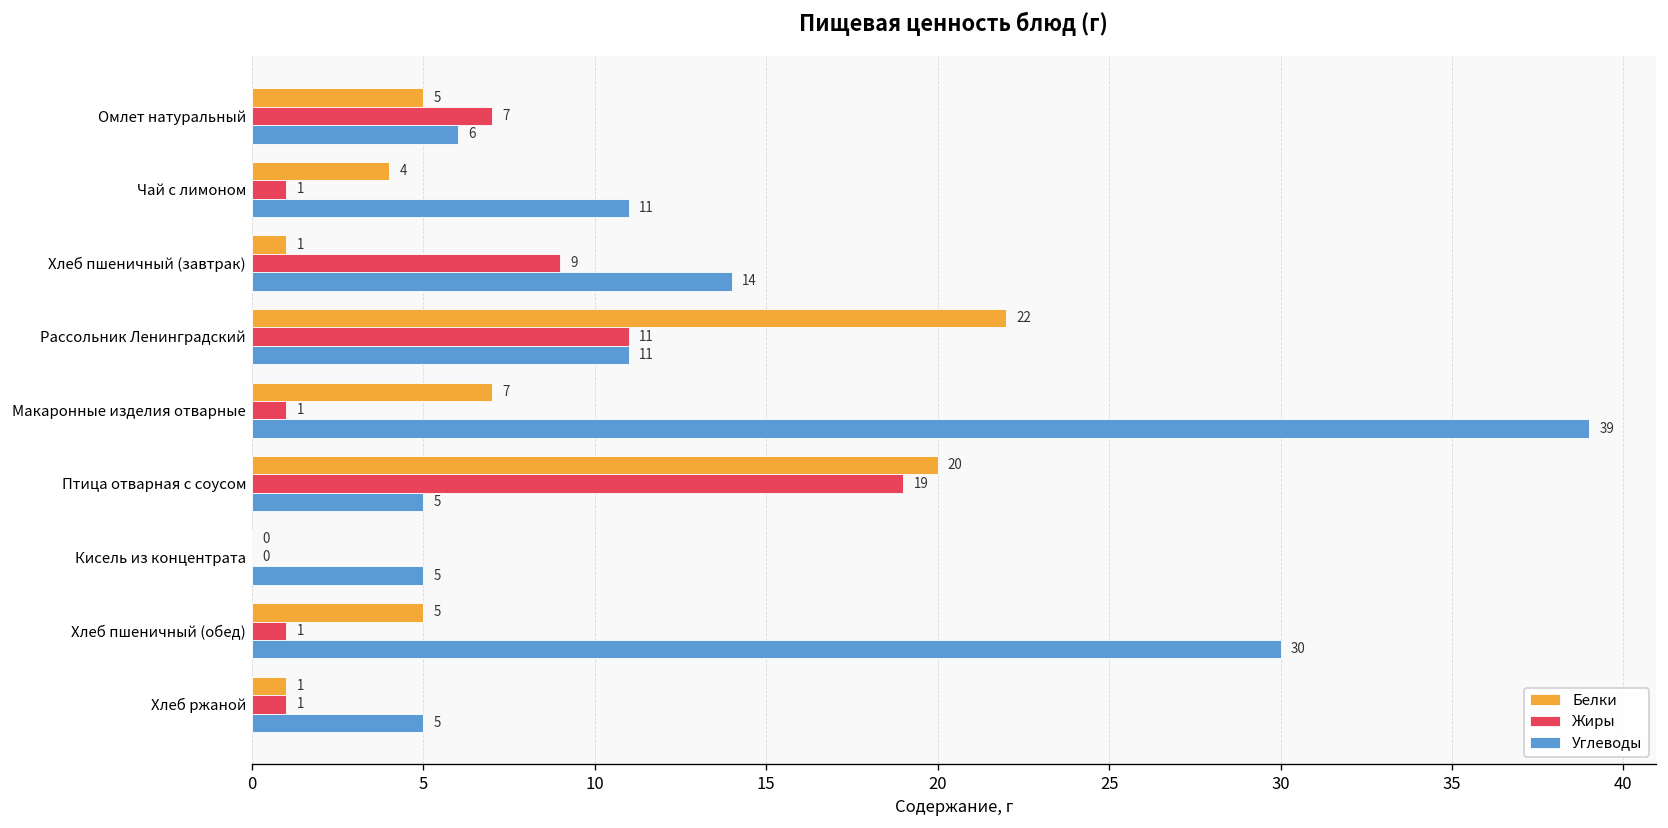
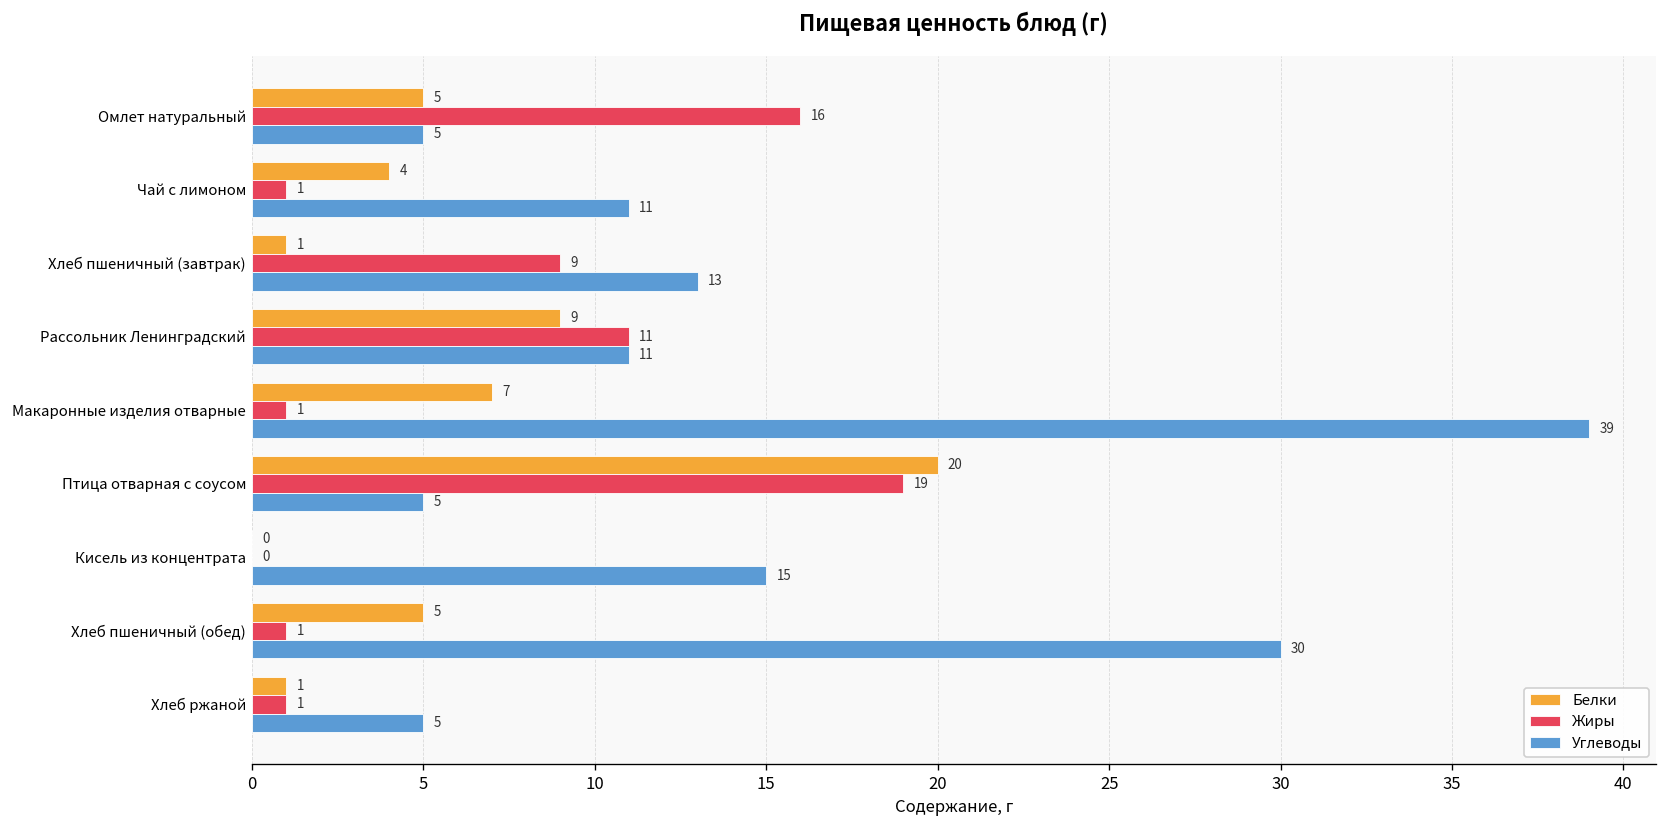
Жиры, Омлет натуральный: 7 -> 16
Углеводы, Омлет натуральный: 6 -> 5
Углеводы, Хлеб пшеничный (завтрак): 14 -> 13
Белки, Рассольник Ленинградский: 22 -> 9
Углеводы, Кисель из концентрата: 5 -> 15
